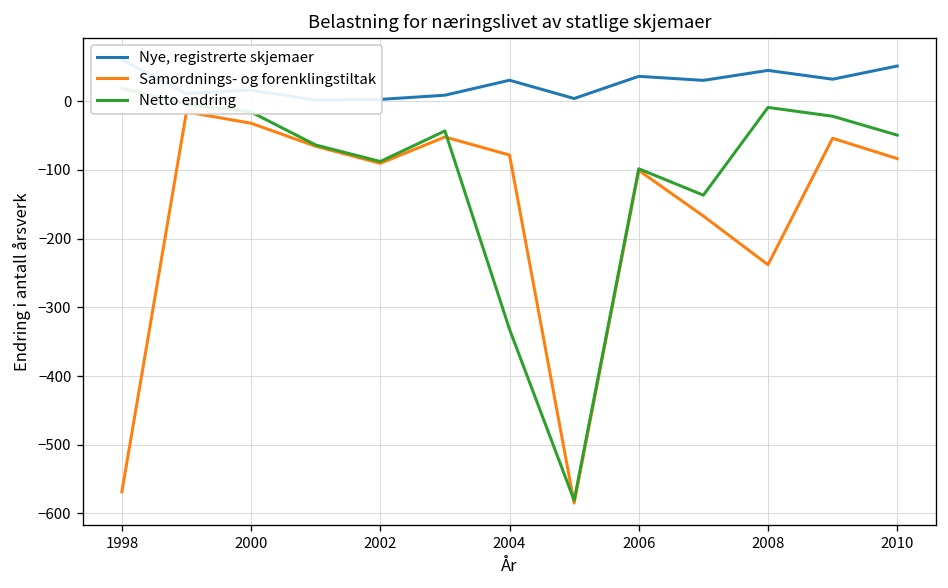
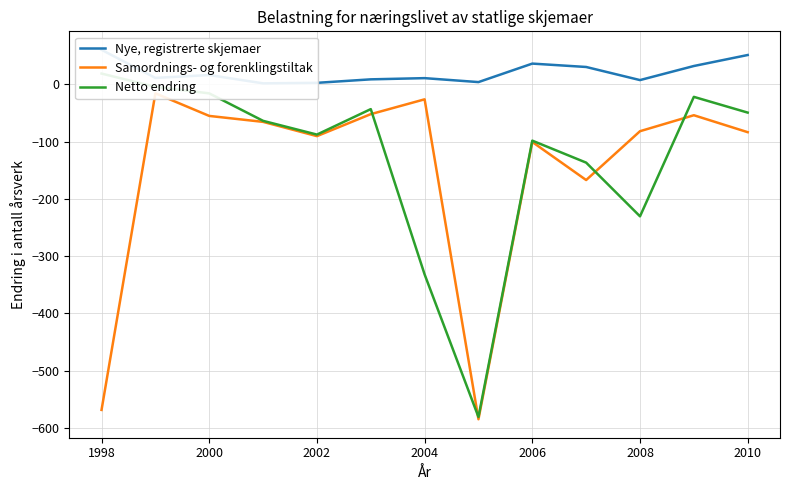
Samordnings- og forenklingstiltak, 2000: -30 -> -60
Nye, registrerte skjemaer, 2004: 30 -> 10
Samordnings- og forenklingstiltak, 2004: -80 -> -30
Nye, registrerte skjemaer, 2008: 40 -> 10
Samordnings- og forenklingstiltak, 2008: -240 -> -80
Netto endring, 2008: -10 -> -230
